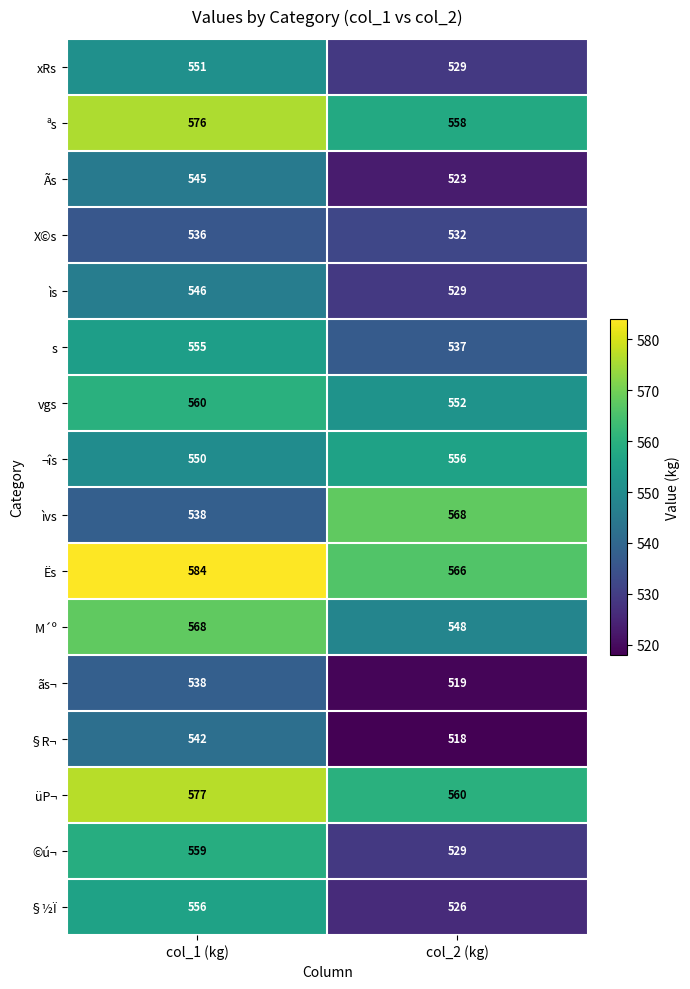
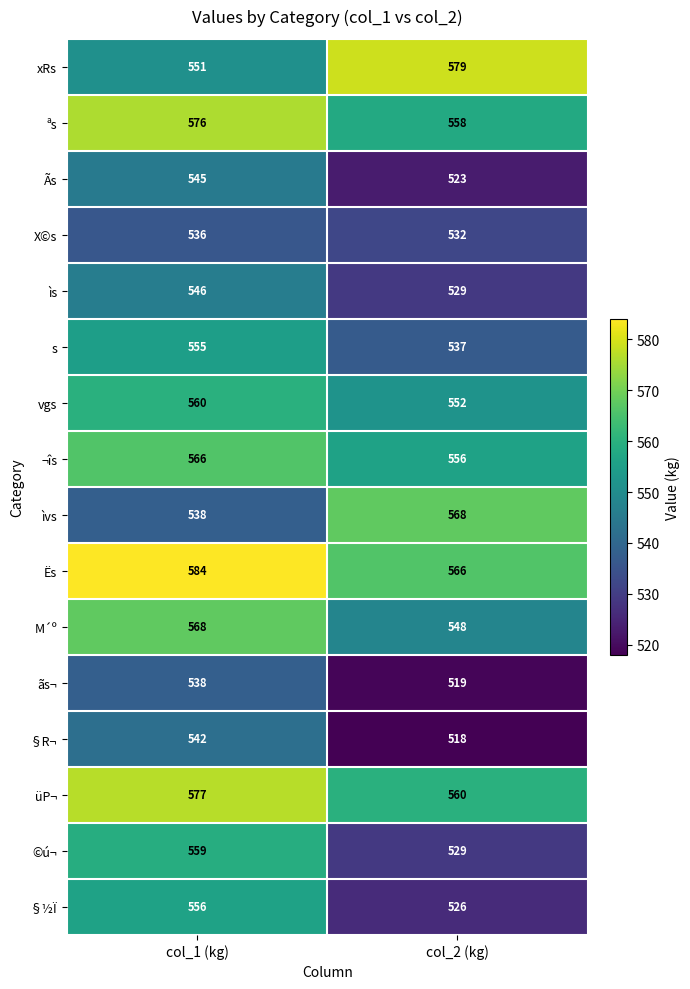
xRs, col_2 (kg): 529 -> 579
¬îs, col_1 (kg): 550 -> 566
